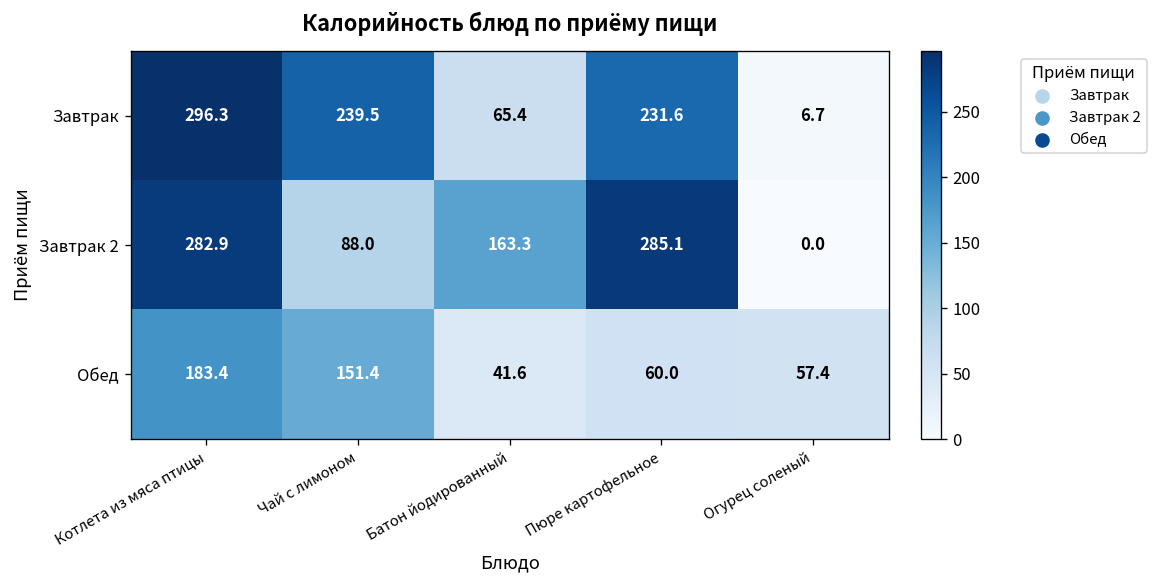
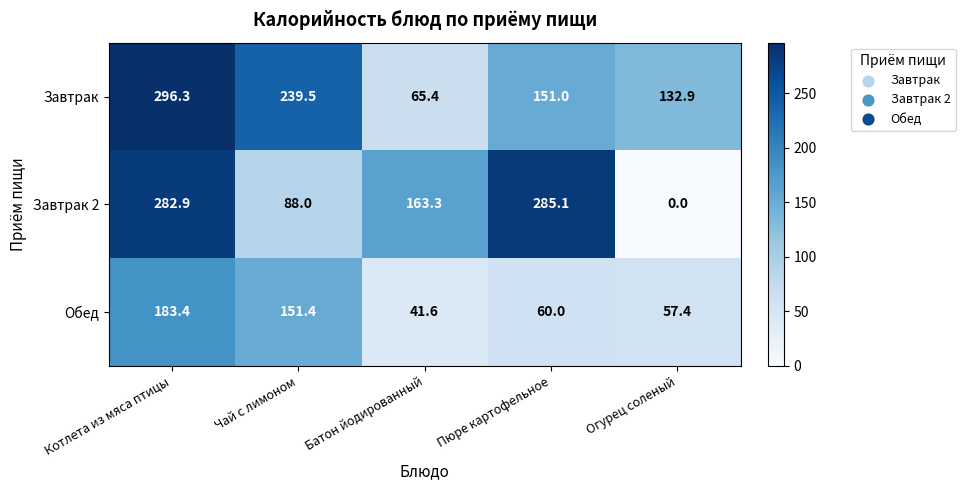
Завтрак, Пюре картофельное: 231.6 -> 151.0
Завтрак, Огурец соленый: 6.7 -> 132.9
